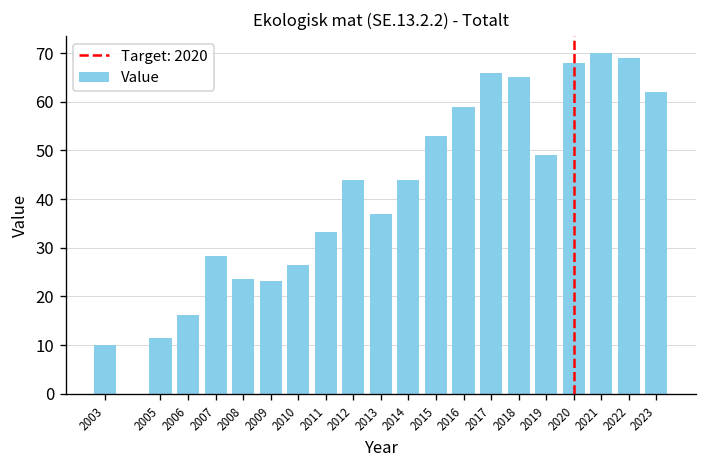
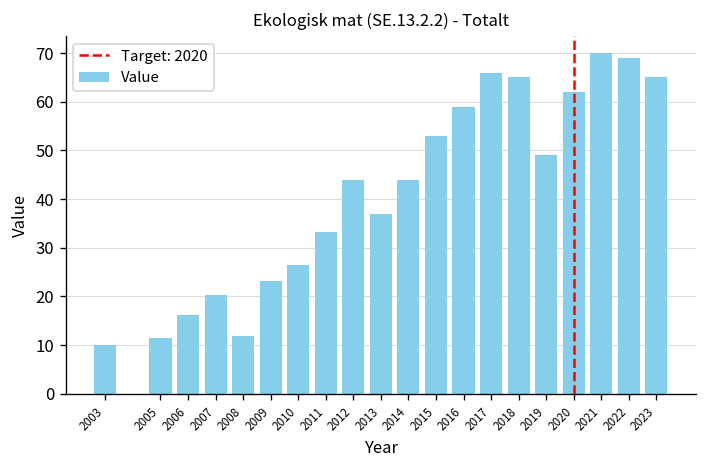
2007: 28 -> 20
2008: 24 -> 12
2020: 68 -> 62
2023: 62 -> 65
